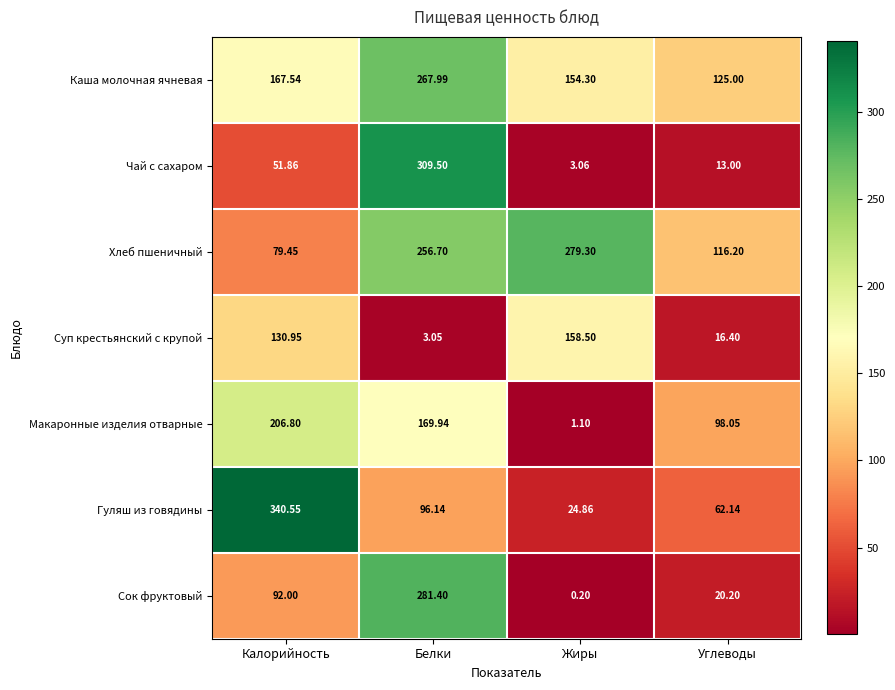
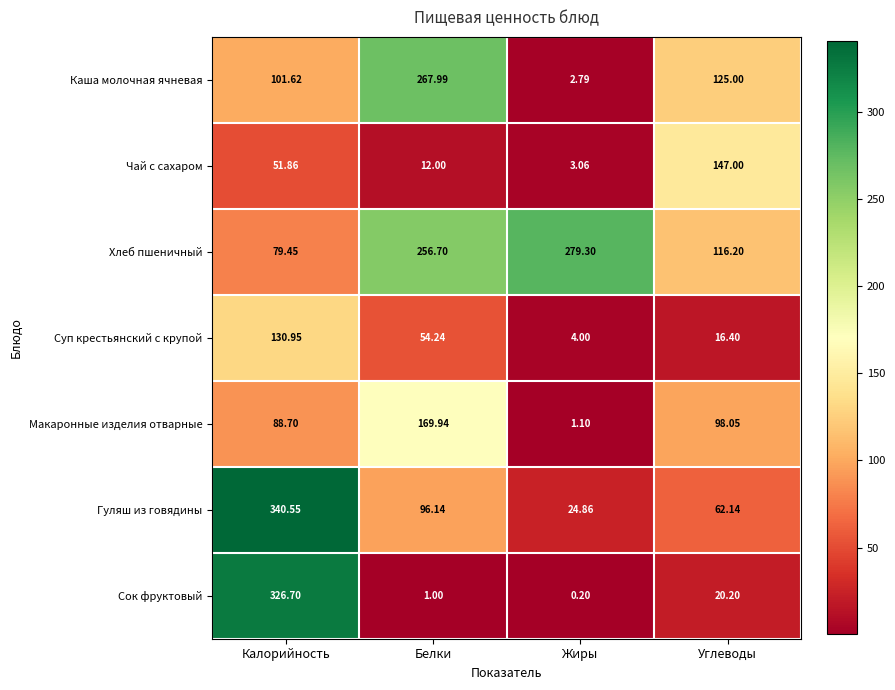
Каша молочная ячневая, Калорийность: 167.54 -> 101.62
Каша молочная ячневая, Жиры: 154.30 -> 2.79
Чай с сахаром, Белки: 309.50 -> 12.00
Чай с сахаром, Углеводы: 13.00 -> 147.00
Суп крестьянский с крупой, Белки: 3.05 -> 54.24
Суп крестьянский с крупой, Жиры: 158.50 -> 4.00
Макаронные изделия отварные, Калорийность: 206.80 -> 88.70
Сок фруктовый, Калорийность: 92.00 -> 326.70
Сок фруктовый, Белки: 281.40 -> 1.00
